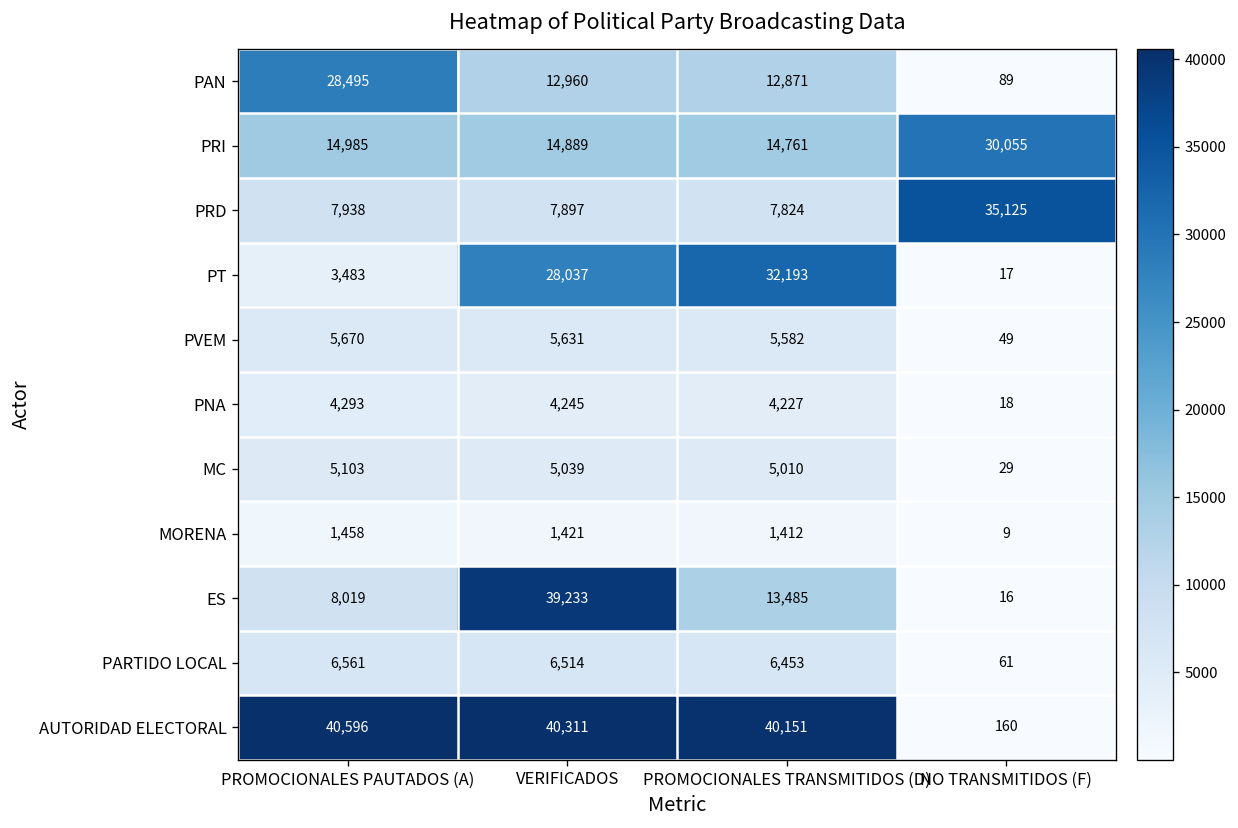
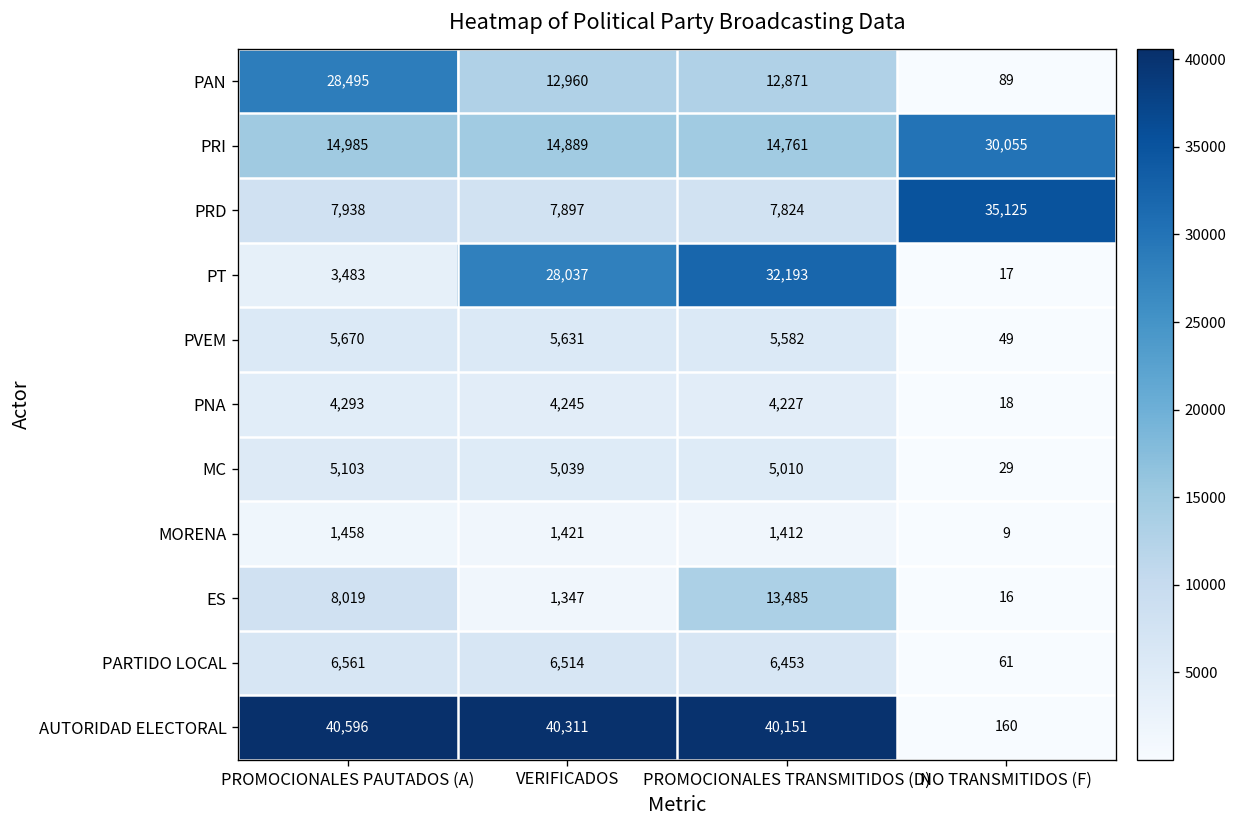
ES, VERIFICADOS: 39,233 -> 1,347
